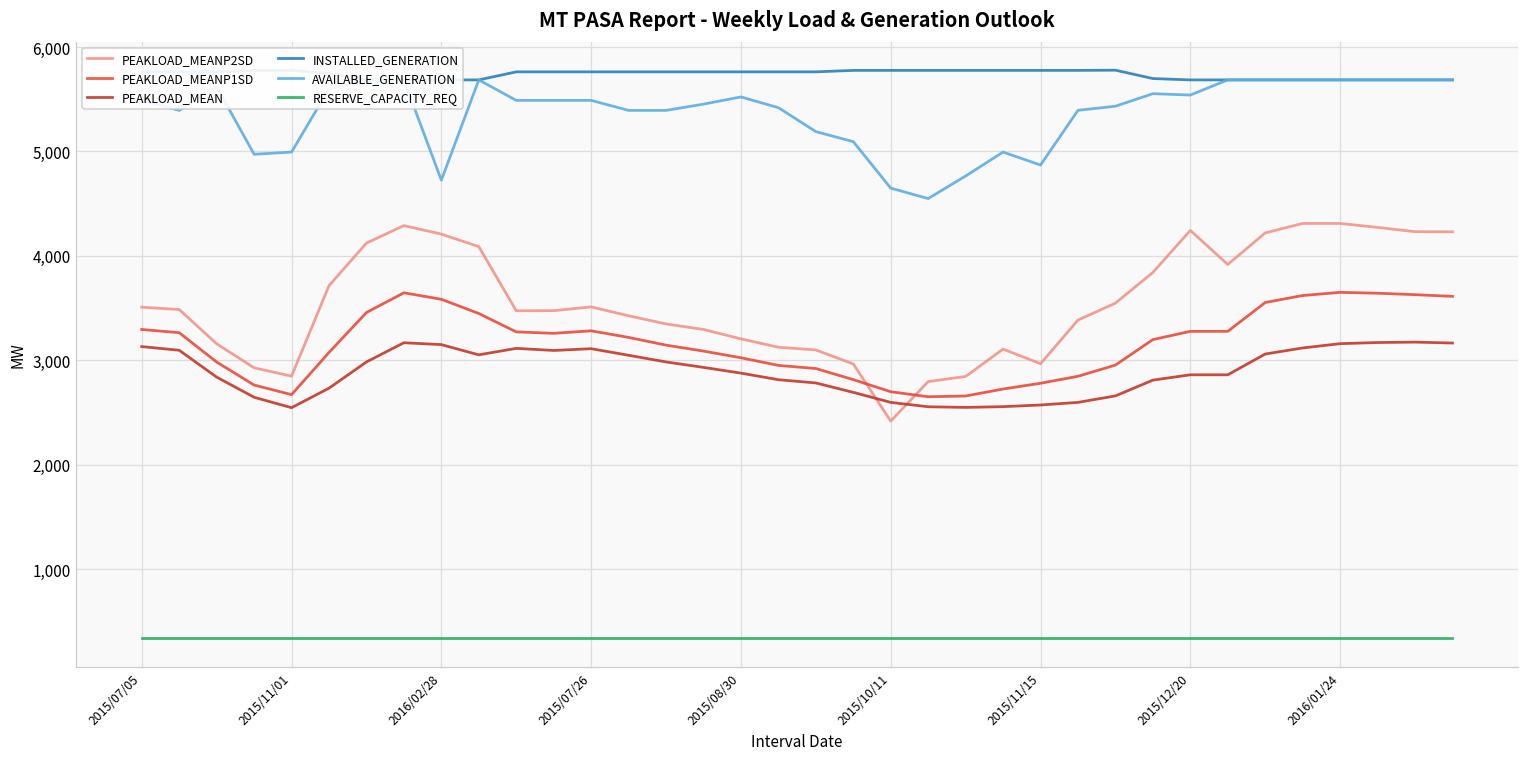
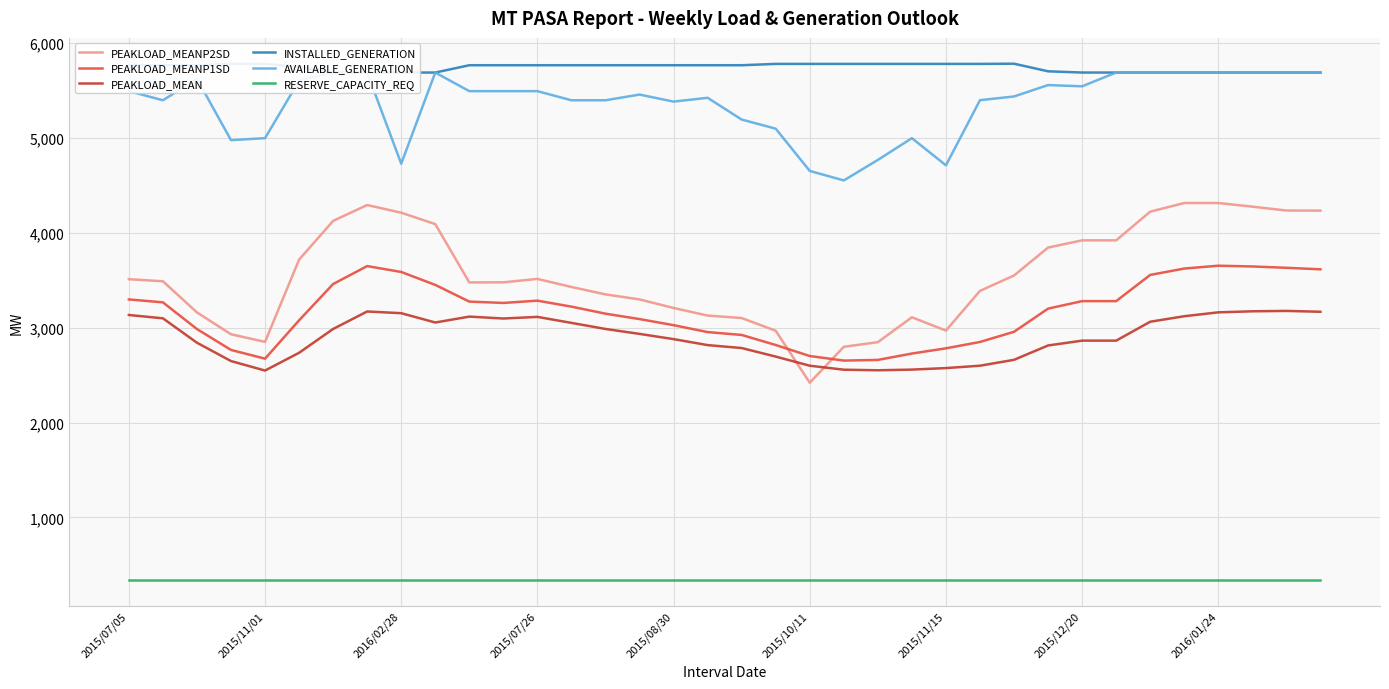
AVAILABLE_GENERATION, 2015/08/30: 5,500 -> 5,400
AVAILABLE_GENERATION, 2015/11/15: 4,900 -> 4,700
PEAKLOAD_MEANP2SD, 2015/12/20: 4,200 -> 3,900
